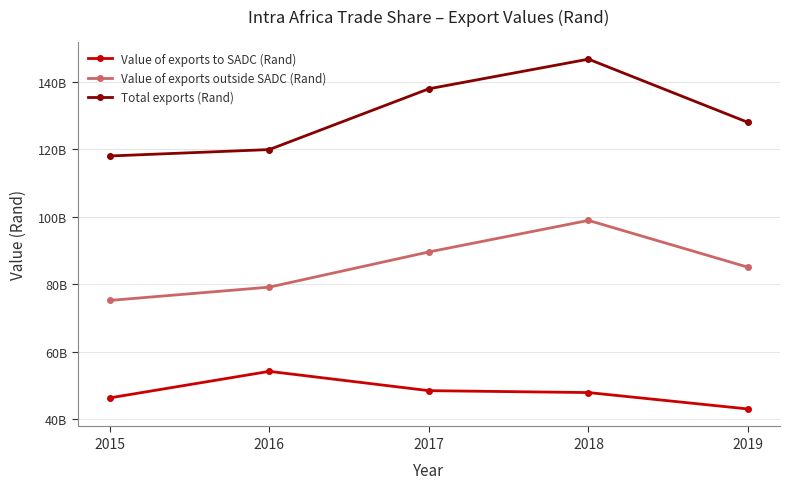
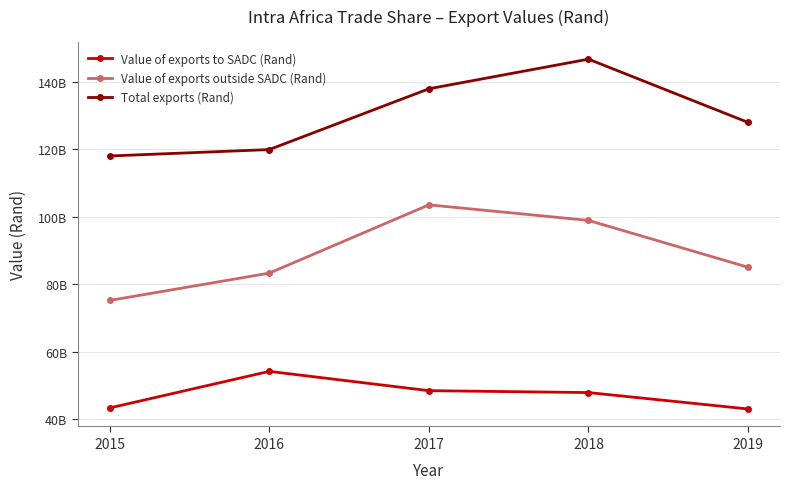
Value of exports to SADC (Rand), 2015: 46000000000 -> 43000000000
Value of exports outside SADC (Rand), 2016: 79000000000 -> 83000000000
Value of exports outside SADC (Rand), 2017: 90000000000 -> 104000000000
